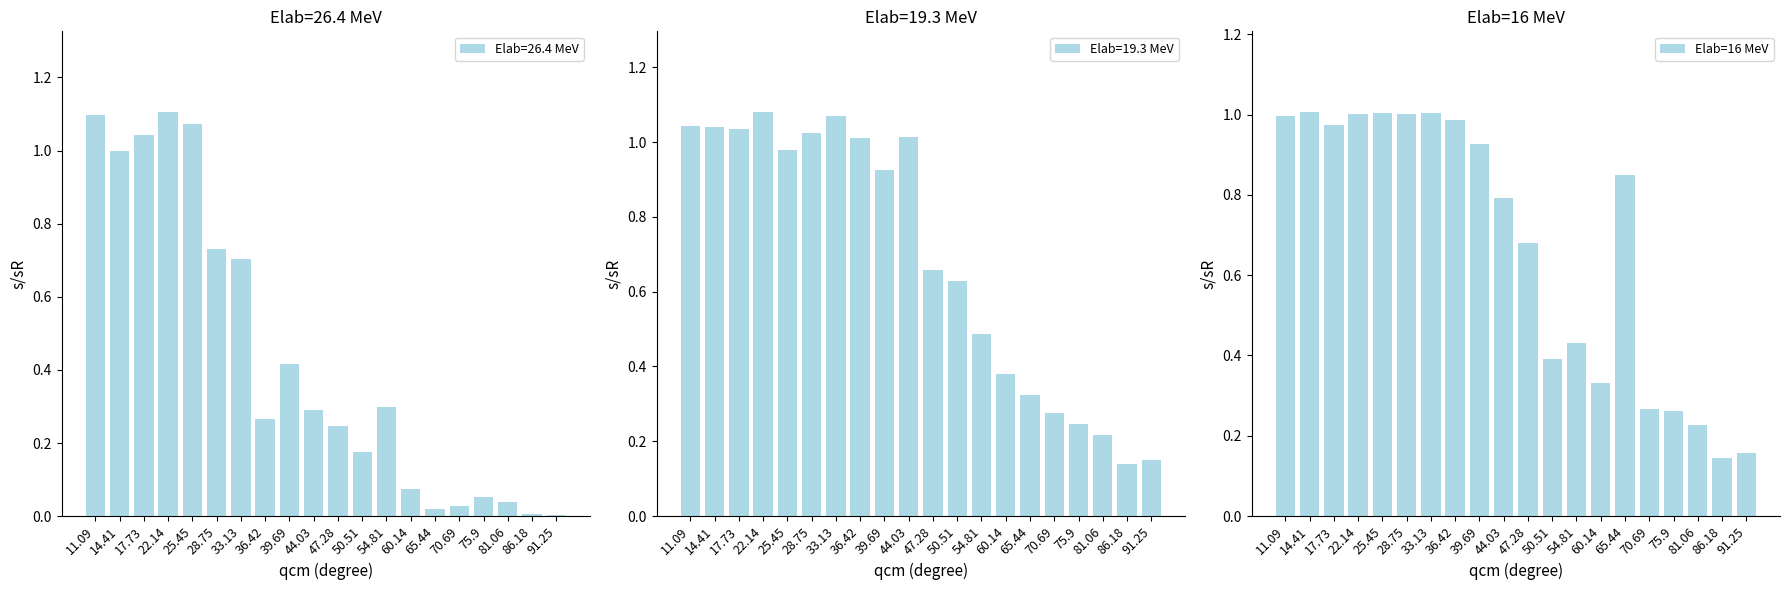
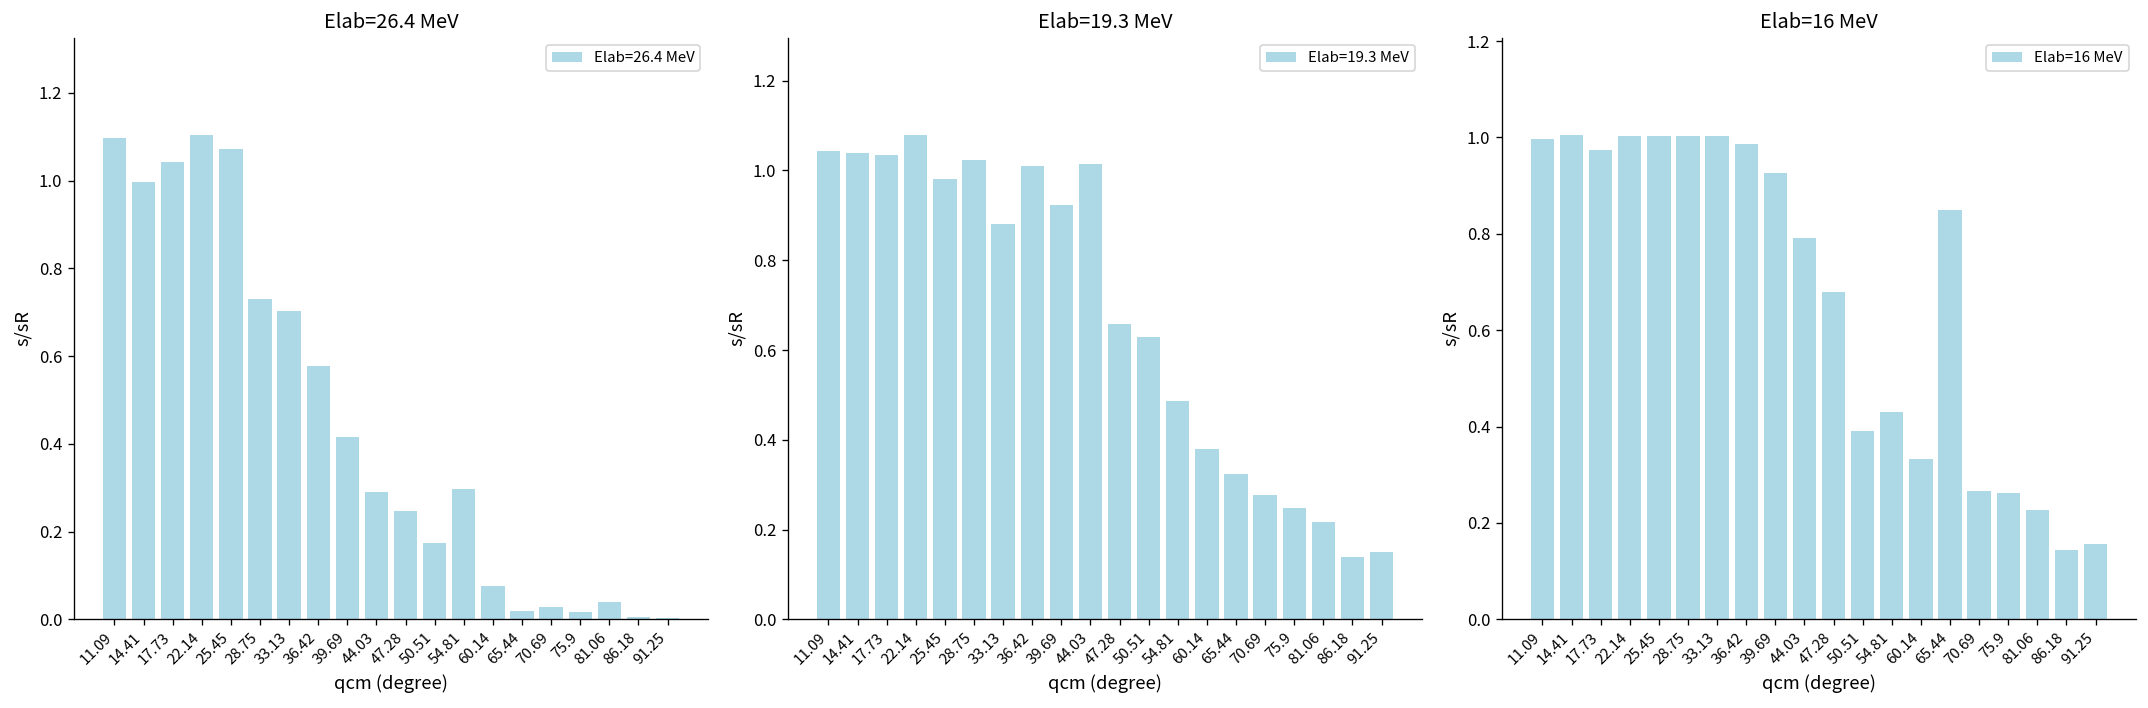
Elab=26.4 MeV, 36.42: 0.27 -> 0.58
Elab=26.4 MeV, 75.9: 0.05 -> 0.02
Elab=19.3 MeV, 33.13: 1.07 -> 0.88
